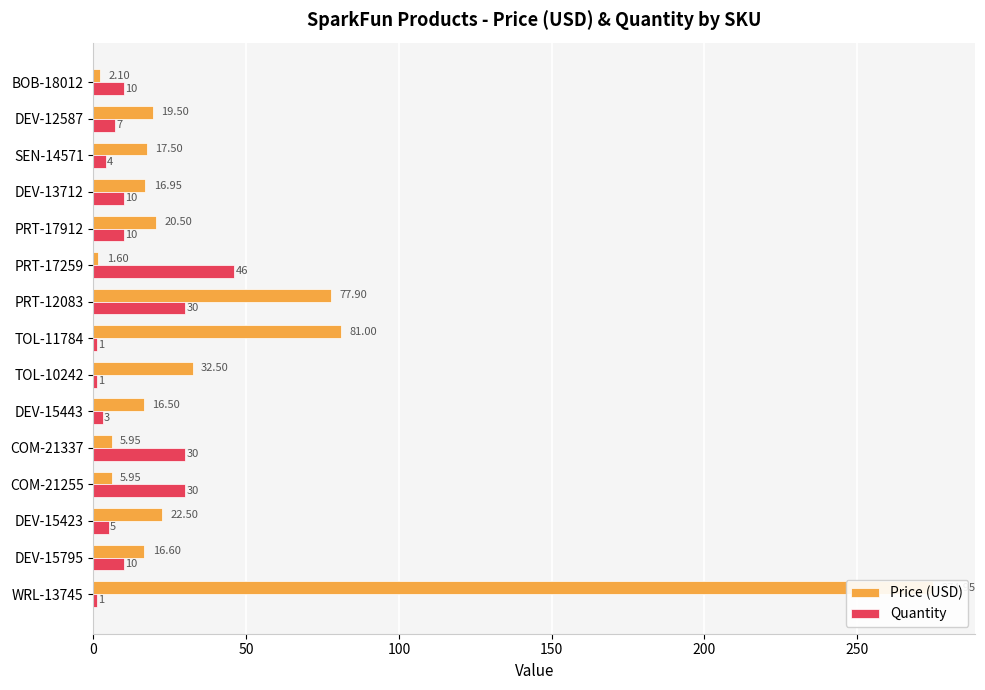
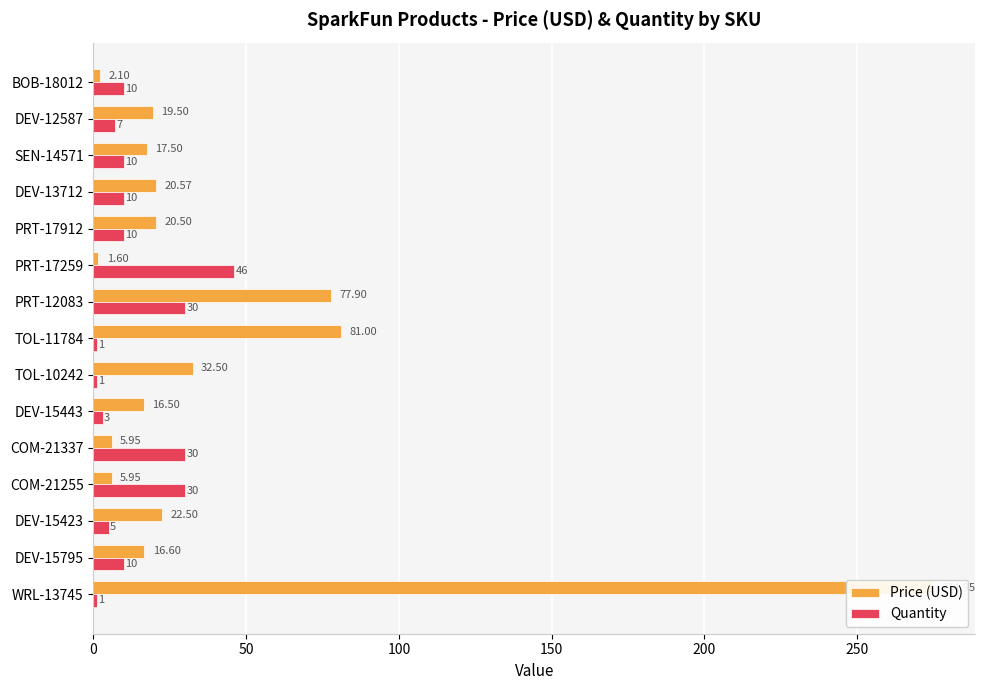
Quantity, SEN-14571: 4 -> 10
Price (USD), DEV-13712: 16.95 -> 20.57
